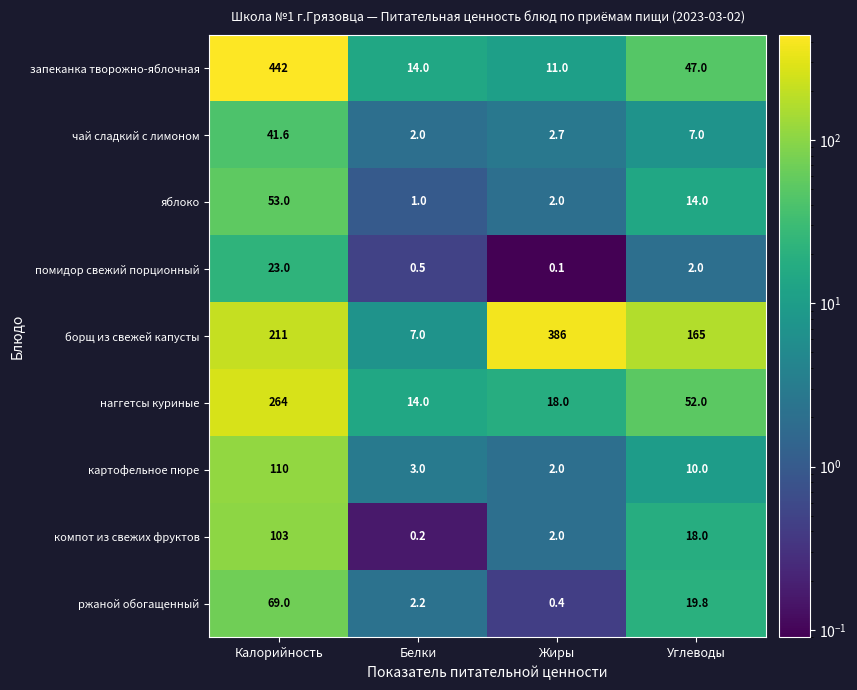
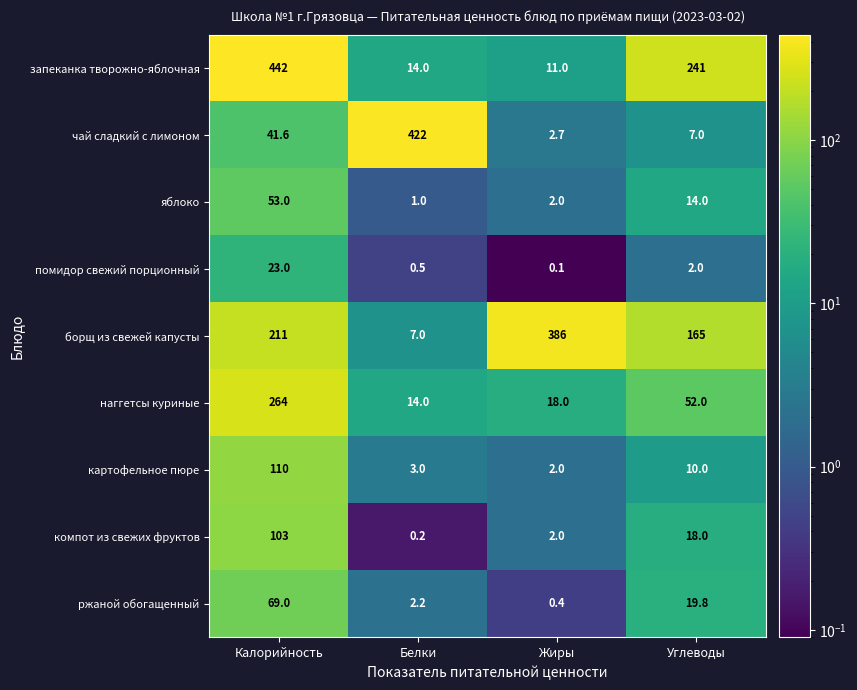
запеканка творожно-яблочная, Углеводы: 47.0 -> 241
чай сладкий с лимоном, Белки: 2.0 -> 422
